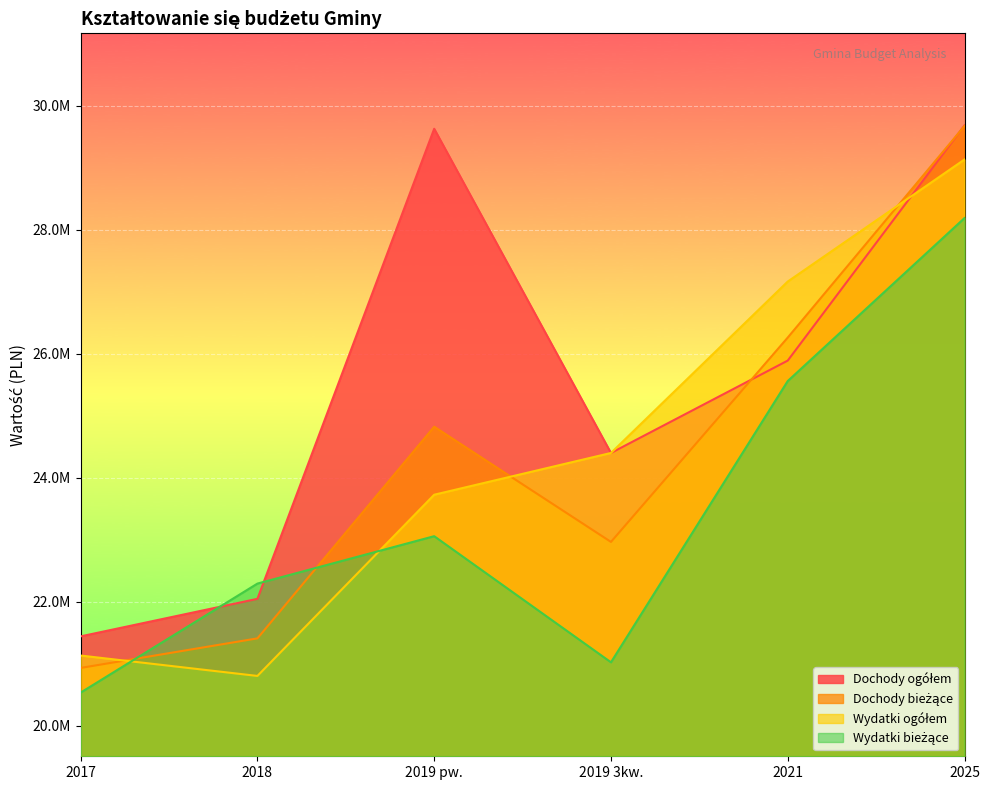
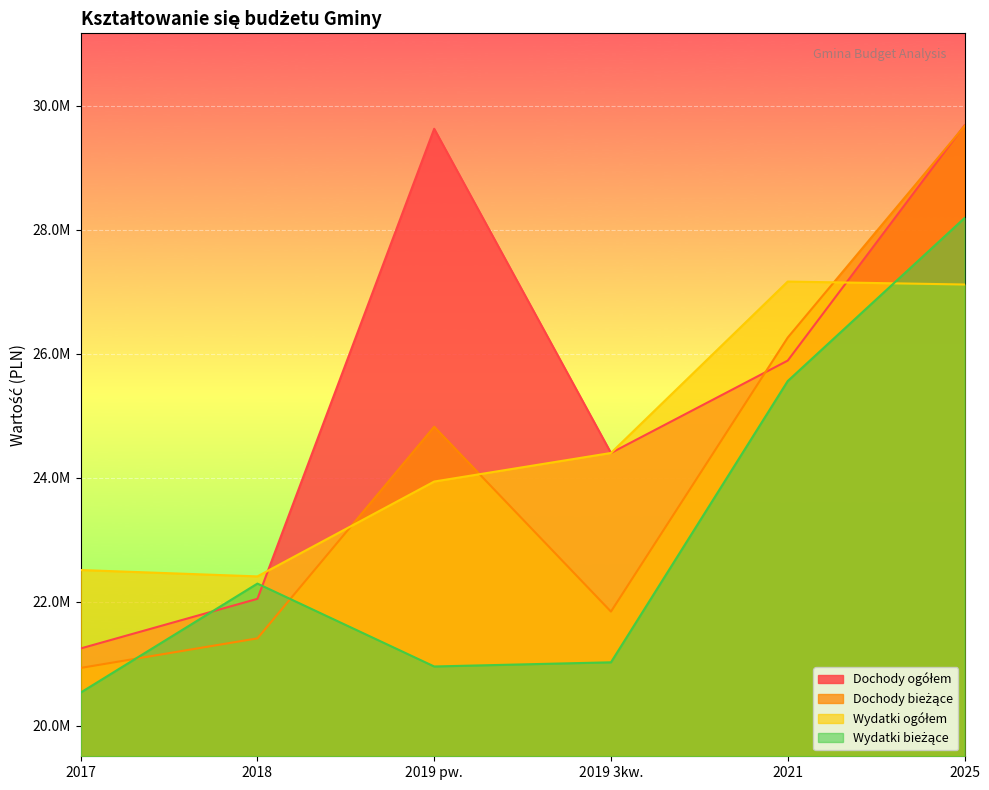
Dochody ogółem, 2017: 21400000 -> 21200000
Wydatki ogółem, 2017: 21100000 -> 22500000
Wydatki ogółem, 2018: 20800000 -> 22400000
Wydatki ogółem, 2019 pw.: 23700000 -> 23900000
Wydatki bieżące, 2019 pw.: 23100000 -> 21000000
Dochody bieżące, 2019 3kw.: 23000000 -> 21800000
Wydatki ogółem, 2025: 29100000 -> 27100000
